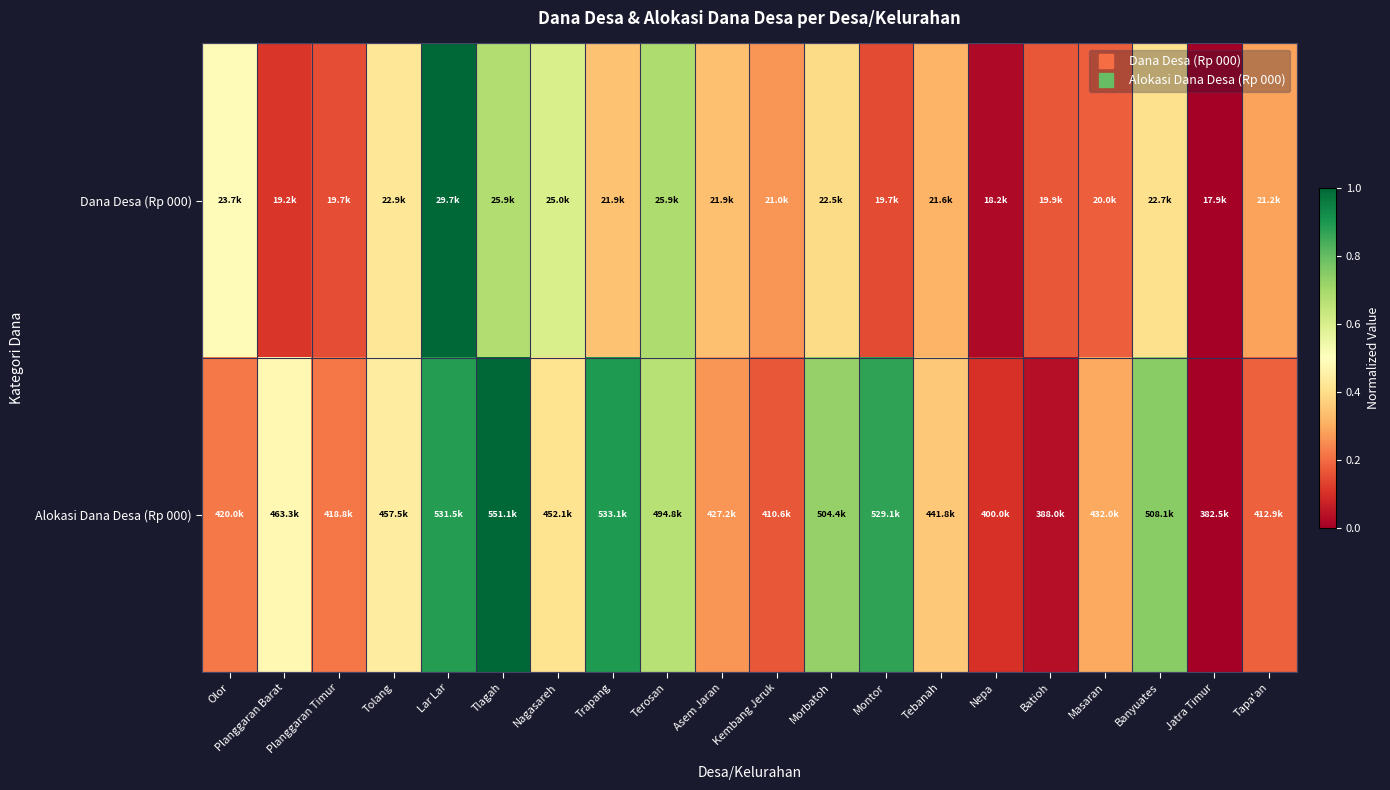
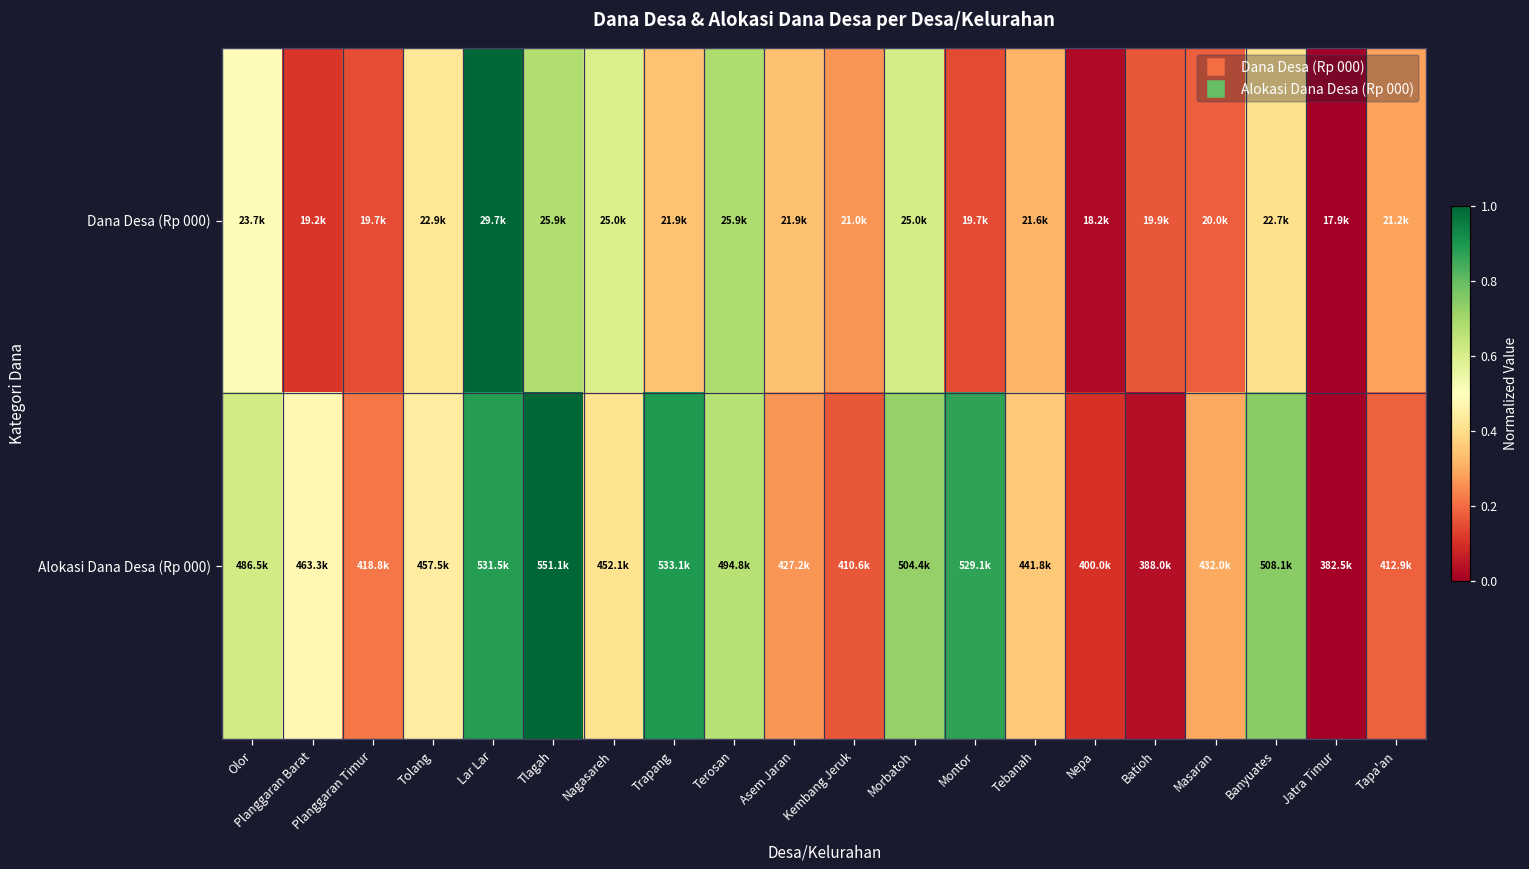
Dana Desa (Rp 000), Morbatoh: 22.5k -> 25.0k
Alokasi Dana Desa (Rp 000), Olor: 420.0k -> 486.5k
